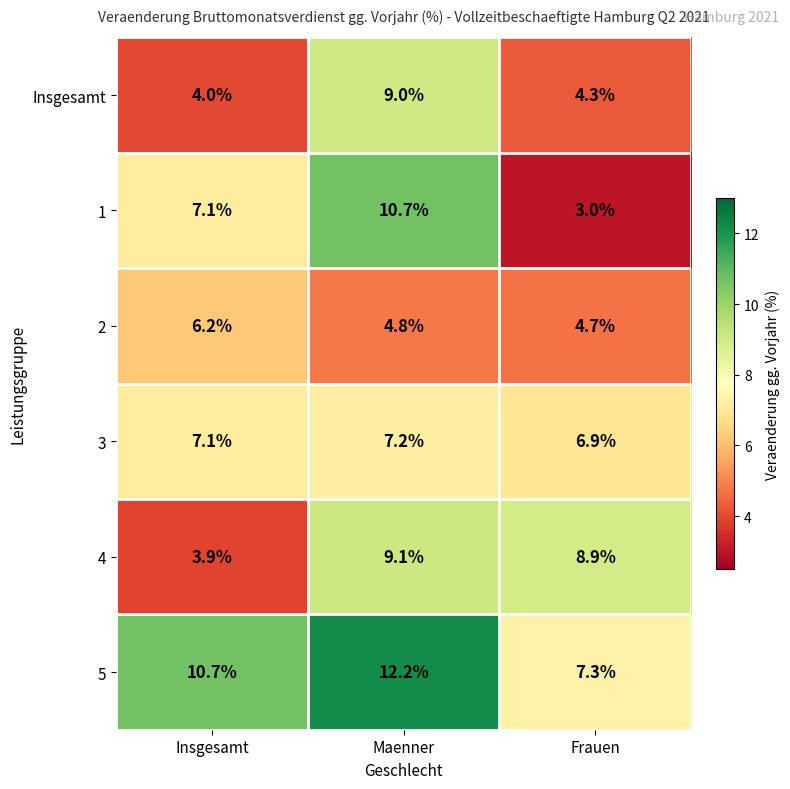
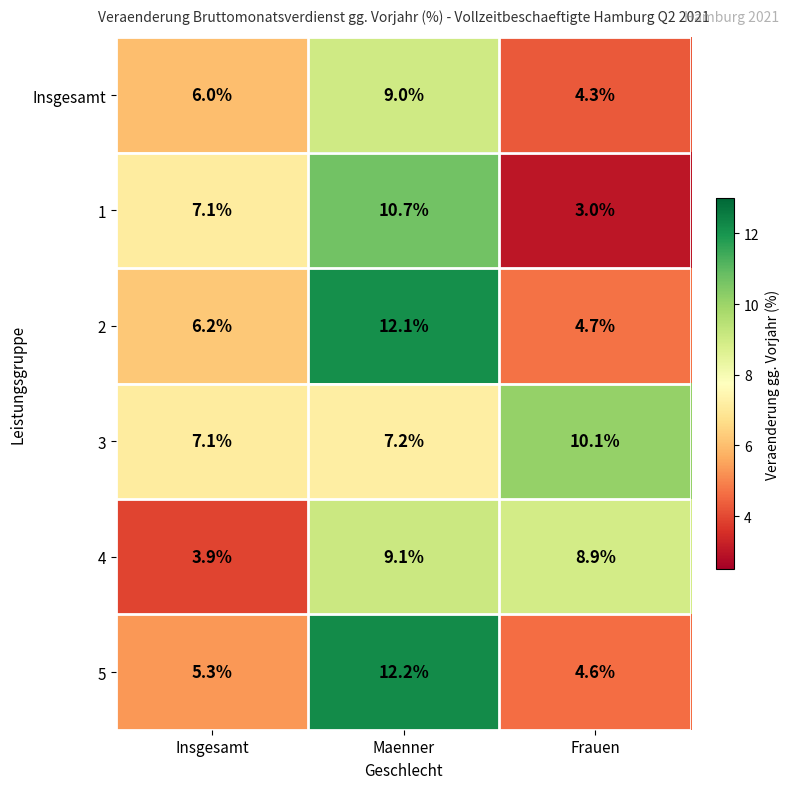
Insgesamt, Insgesamt: 4.0% -> 6.0%
2, Maenner: 4.8% -> 12.1%
3, Frauen: 6.9% -> 10.1%
5, Insgesamt: 10.7% -> 5.3%
5, Frauen: 7.3% -> 4.6%
